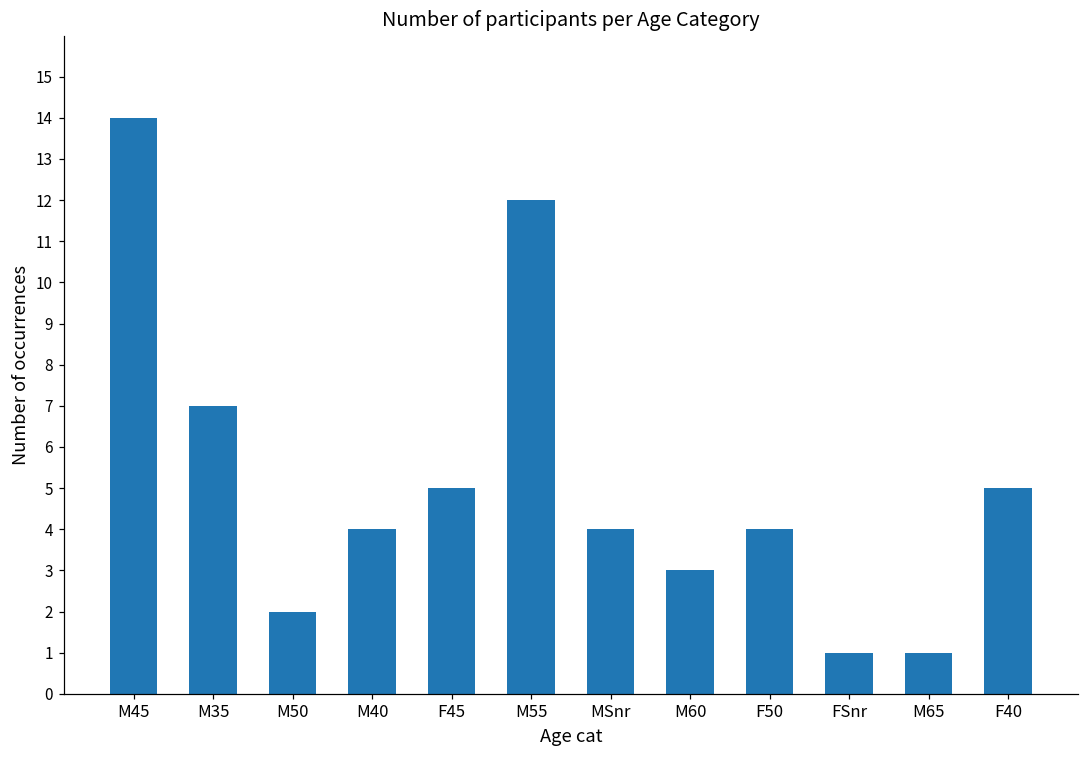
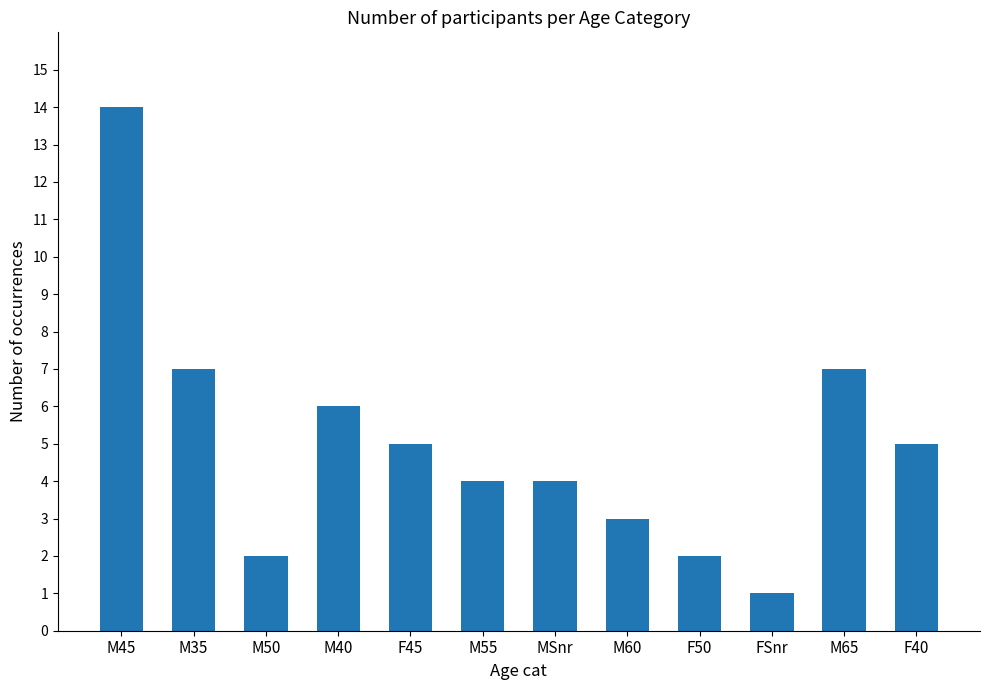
M40: 4 -> 6
M55: 12 -> 4
F50: 4 -> 2
M65: 1 -> 7
